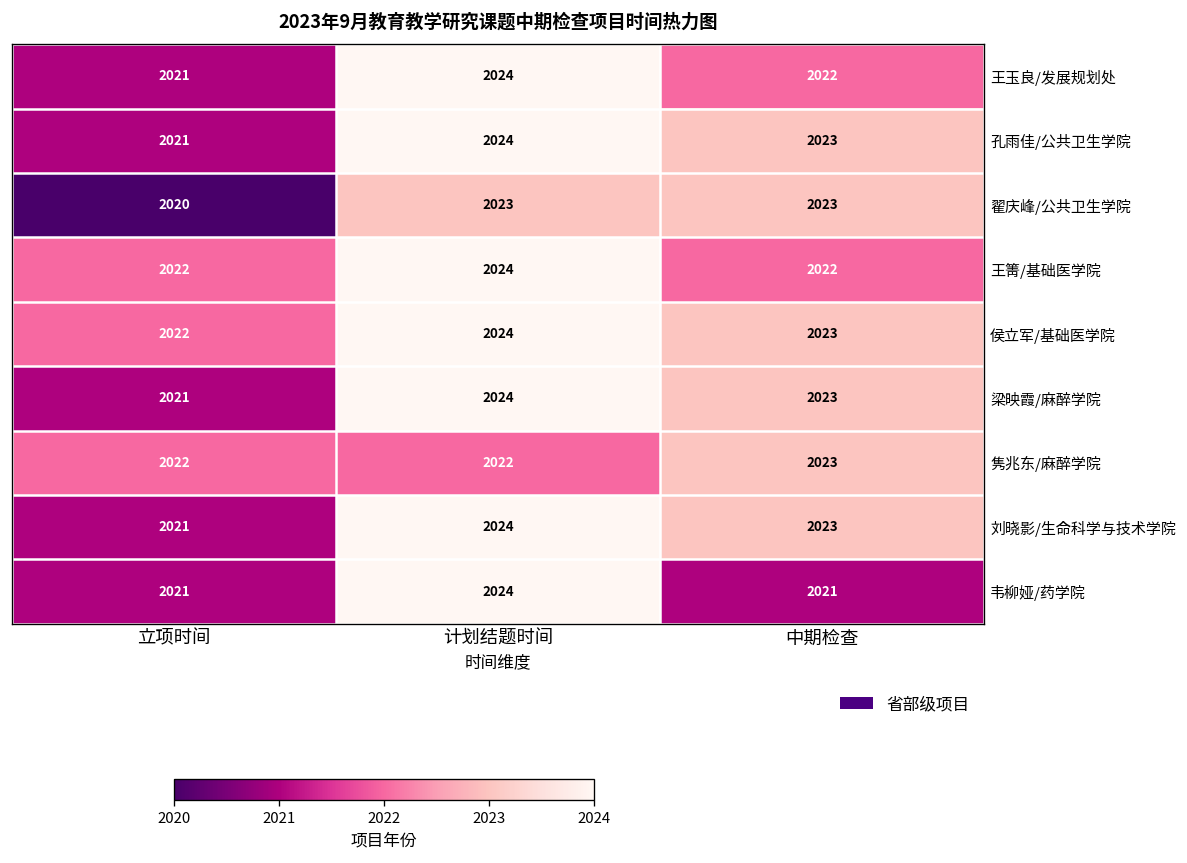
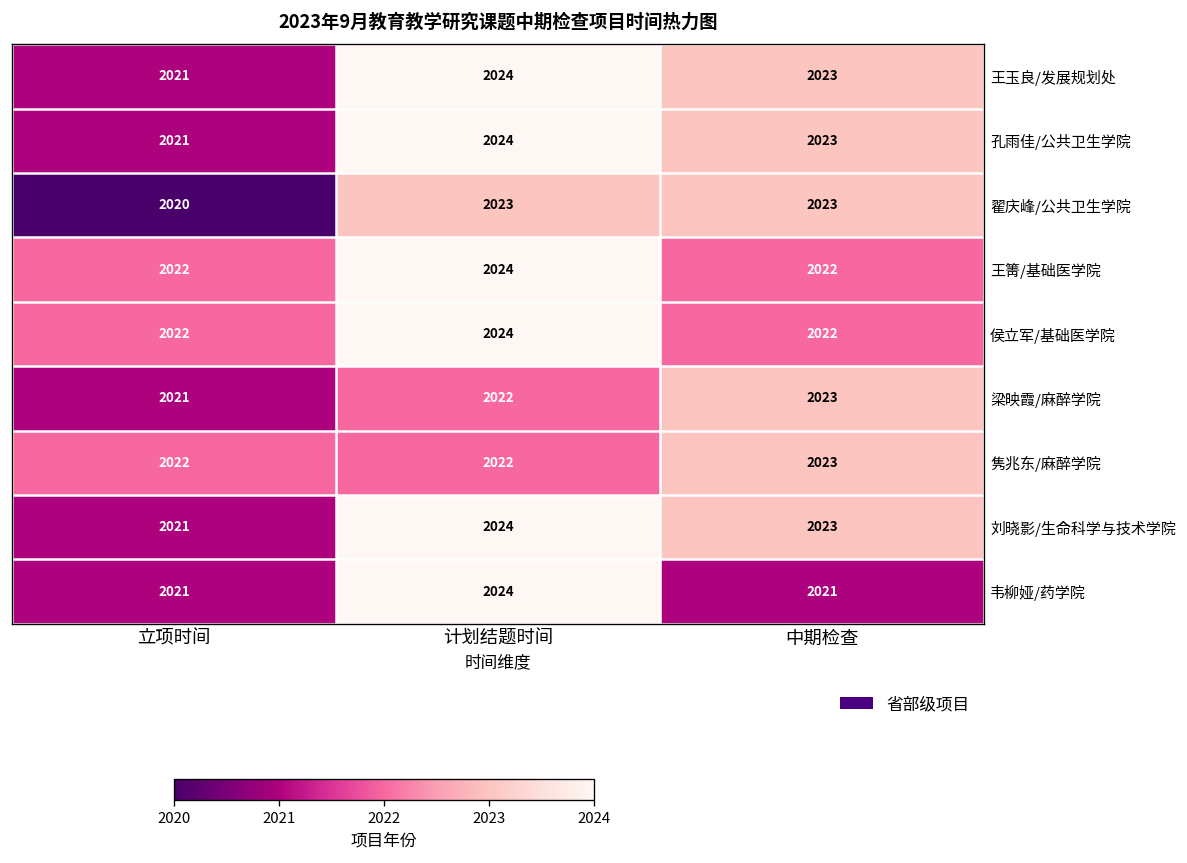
王玉良/发展规划处, 中期检查: 2022 -> 2023
侯立军/基础医学院, 中期检查: 2023 -> 2022
梁映霞/麻醉学院, 计划结题时间: 2024 -> 2022
